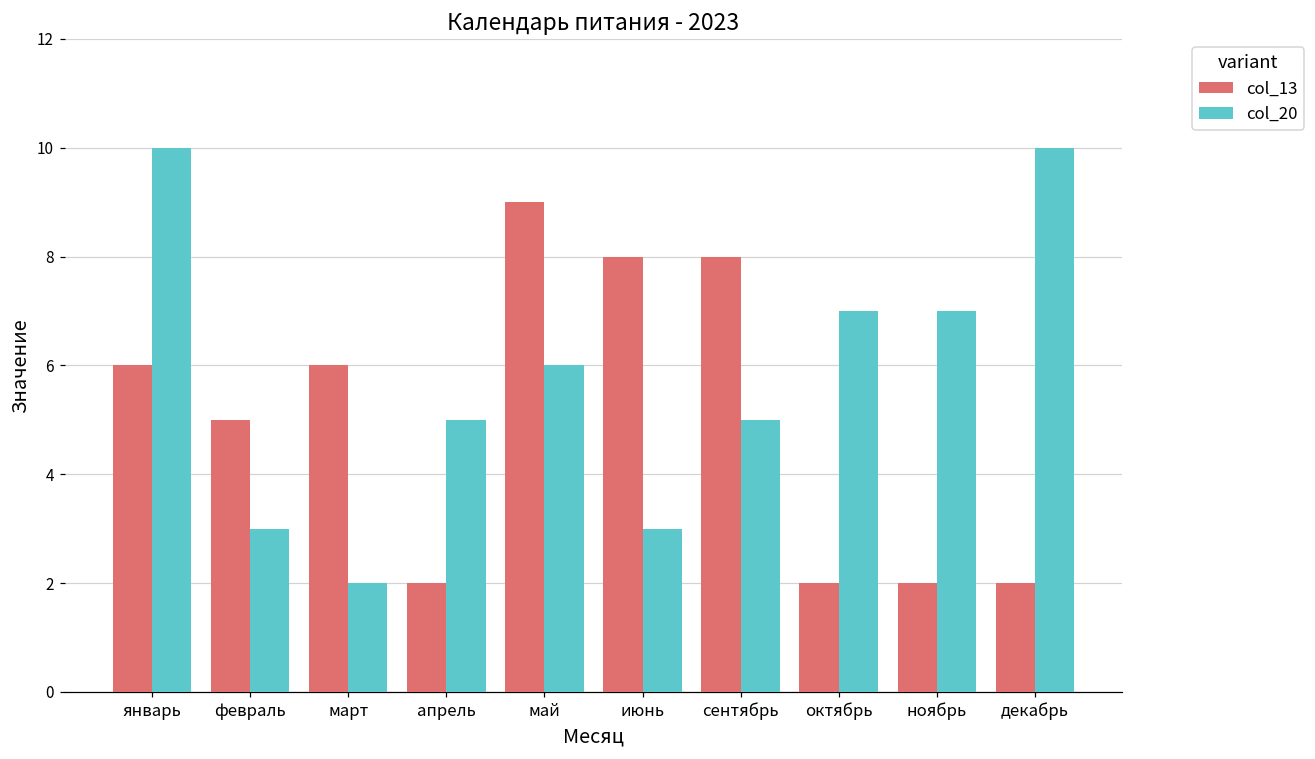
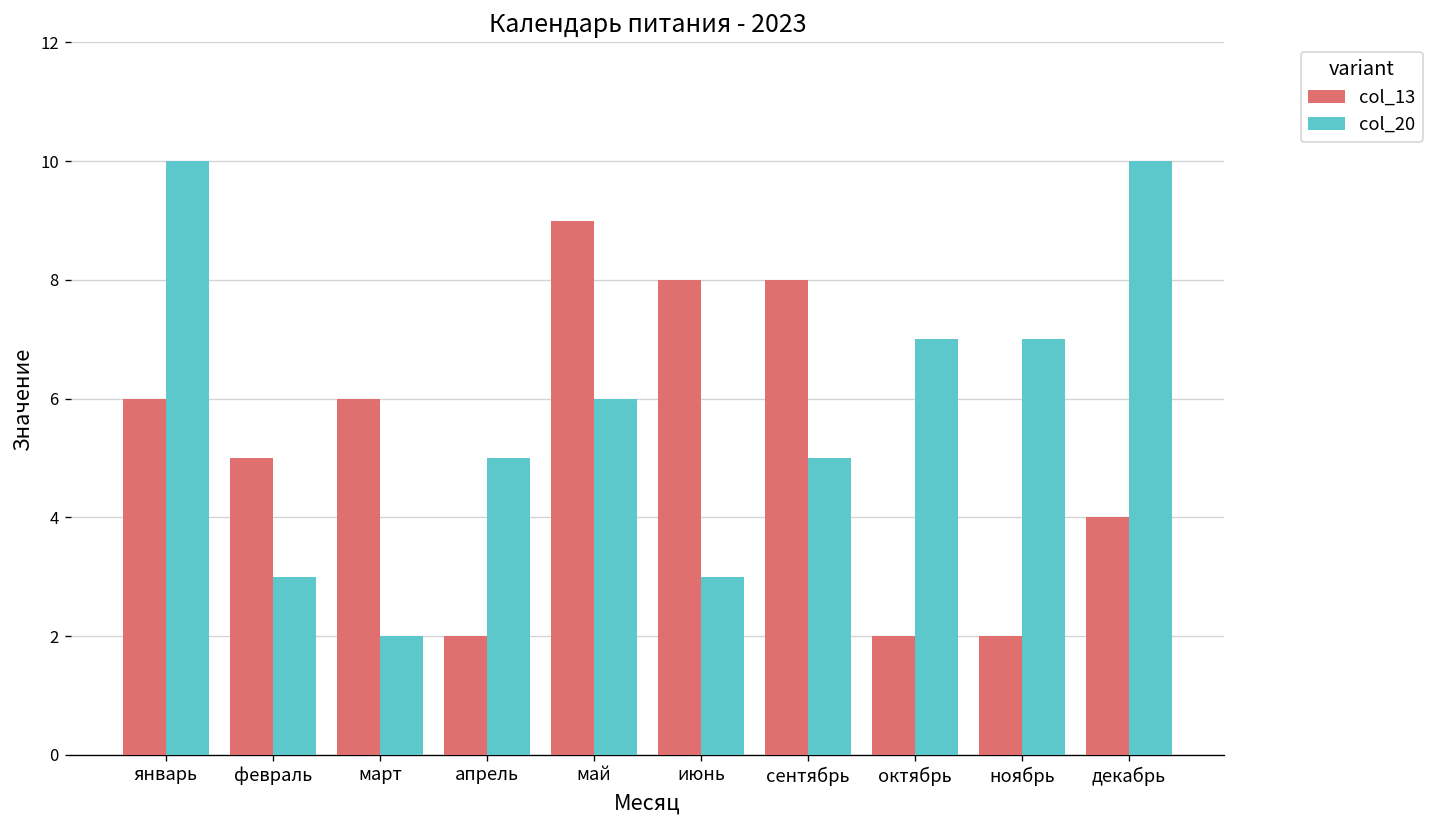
col_13, декабрь: 2 -> 4
